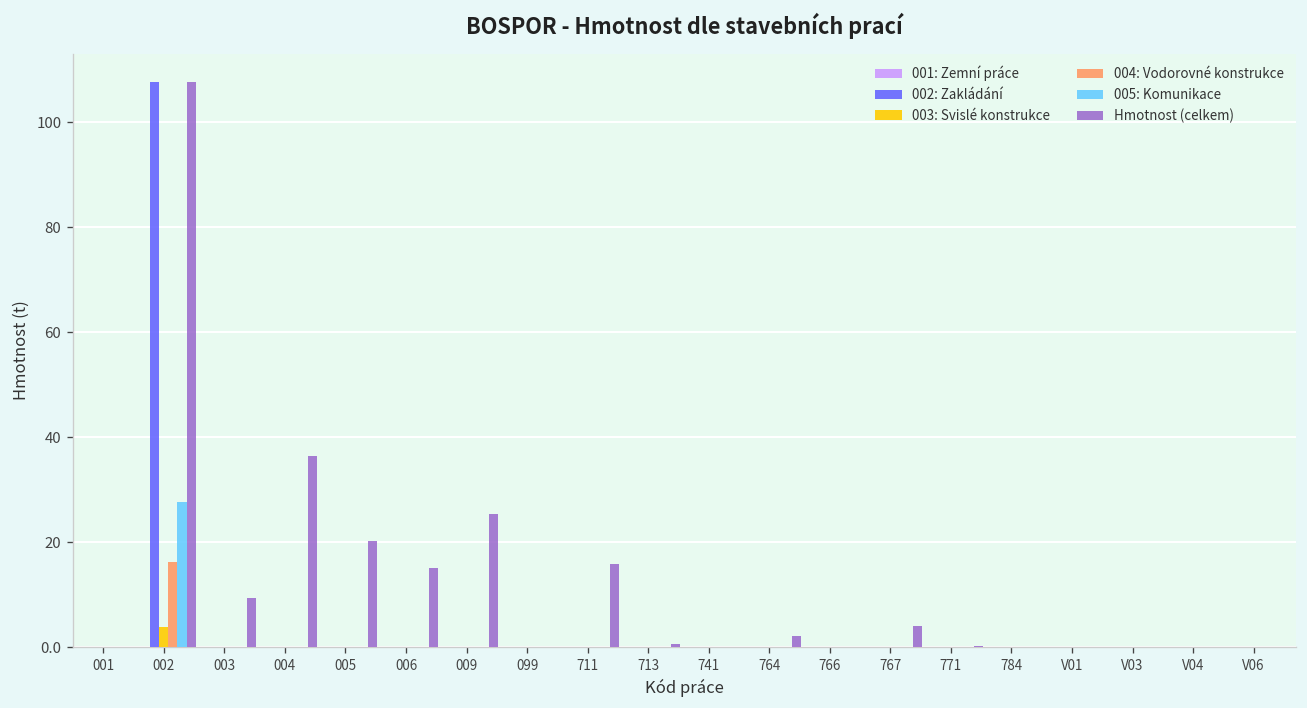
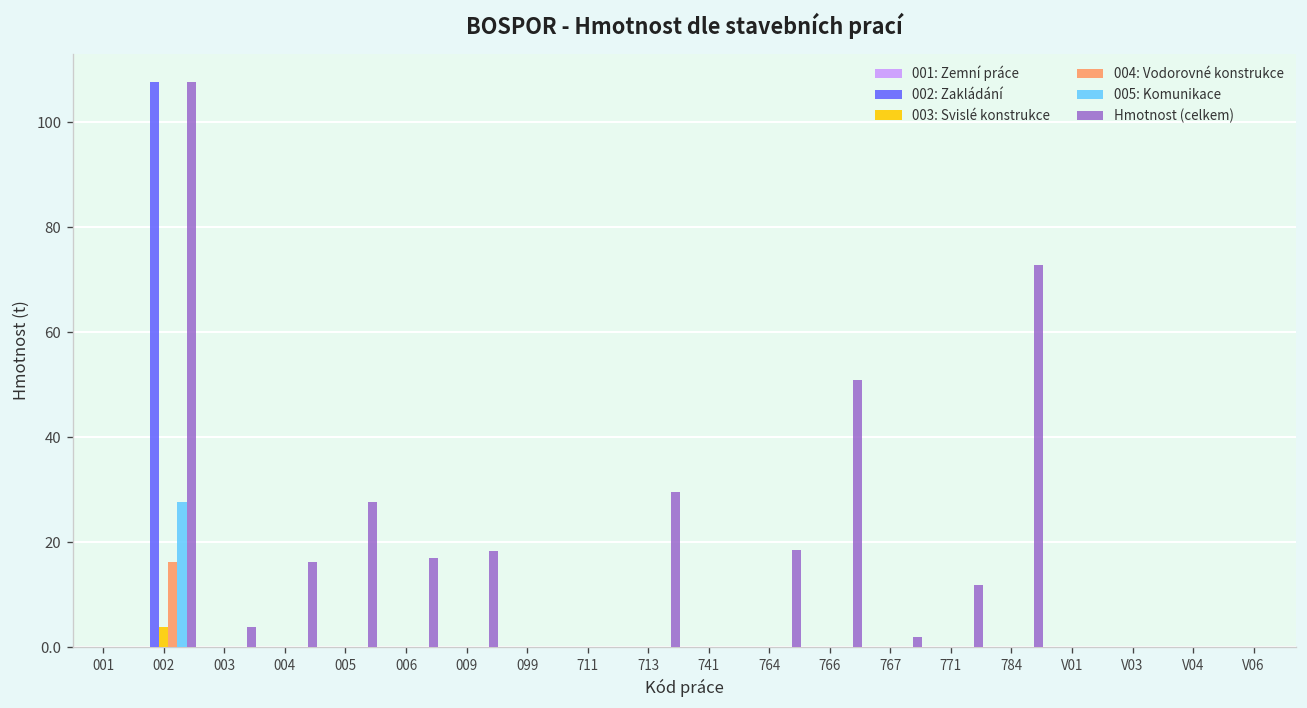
Hmotnost (celkem), 003: 9 -> 4
Hmotnost (celkem), 004: 36 -> 16
Hmotnost (celkem), 005: 20 -> 28
Hmotnost (celkem), 006: 15 -> 17
Hmotnost (celkem), 009: 25 -> 18
Hmotnost (celkem), 711: 16 -> 0
Hmotnost (celkem), 713: 1 -> 30
Hmotnost (celkem), 764: 2 -> 18
Hmotnost (celkem), 766: 0 -> 51
Hmotnost (celkem), 767: 4 -> 2
Hmotnost (celkem), 771: 0 -> 12
Hmotnost (celkem), 784: 0 -> 73
